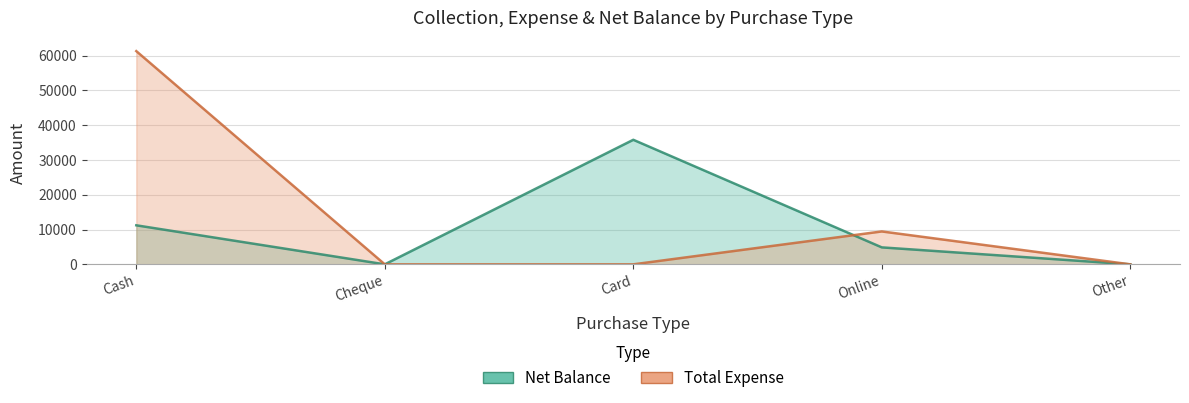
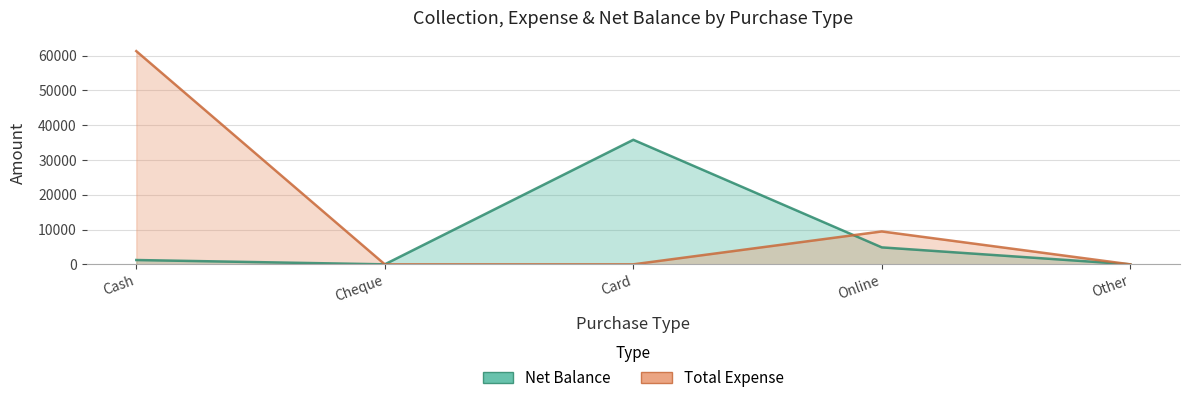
Net Balance, Cash: 11000 -> 1000
